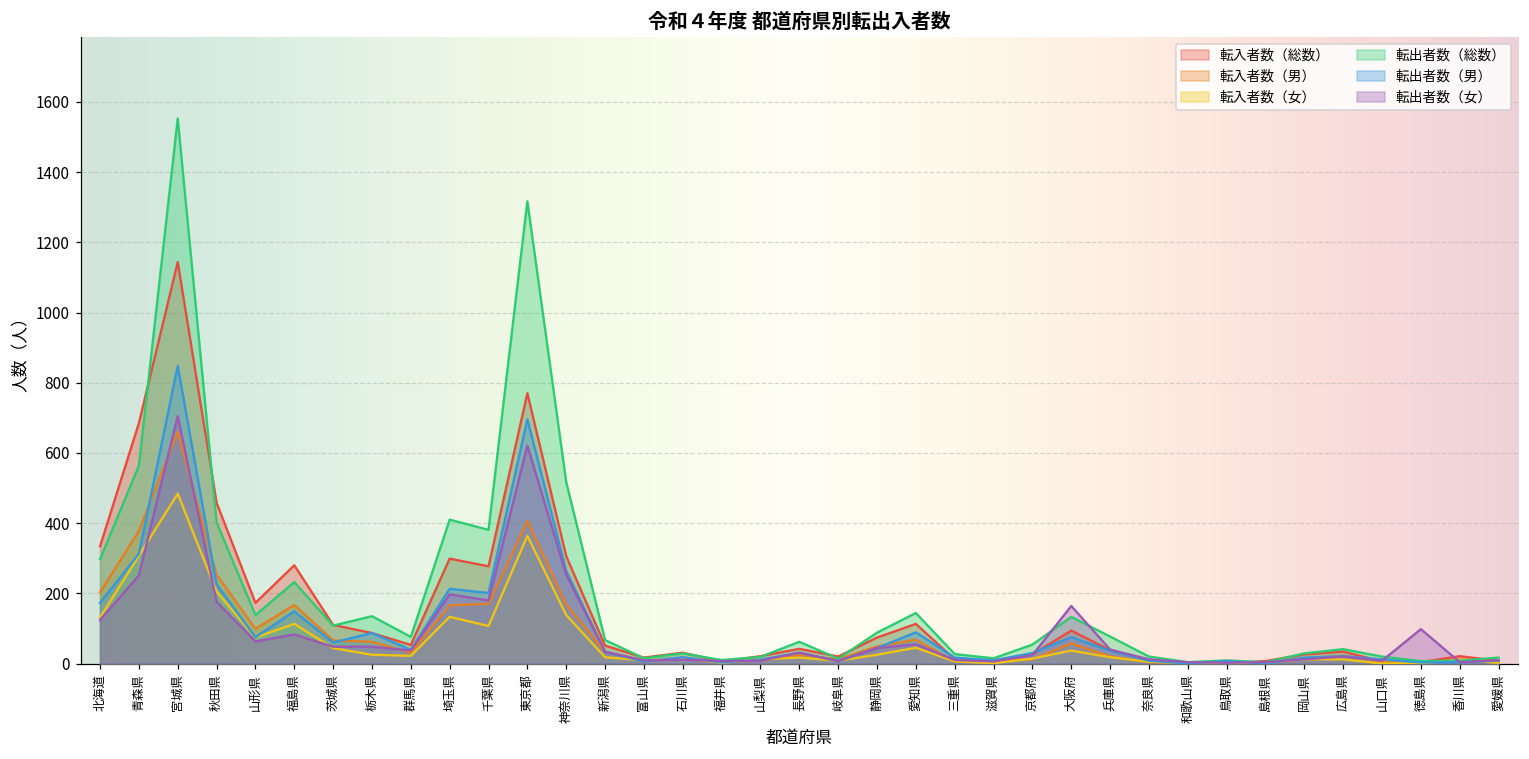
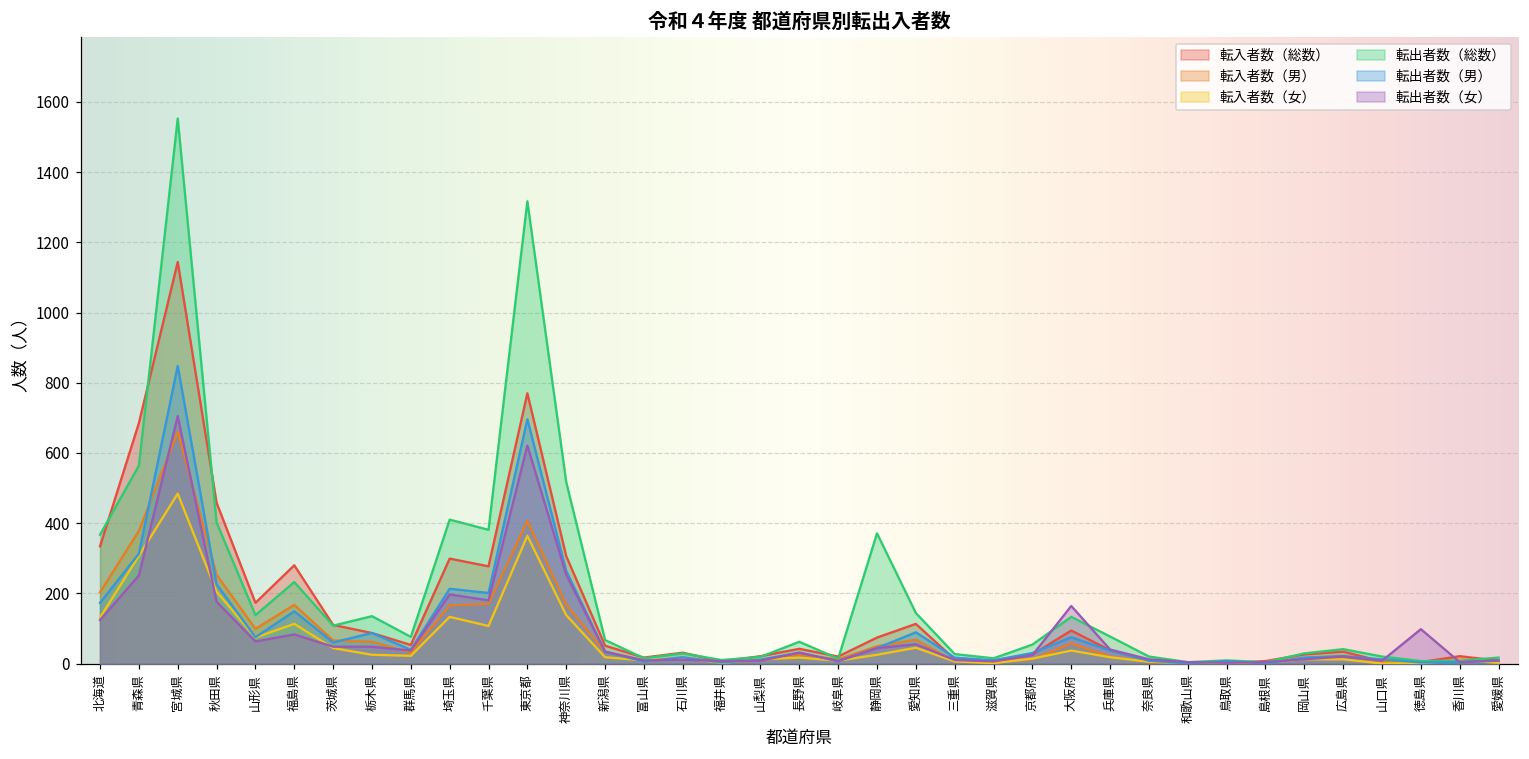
転出者数（総数）, 北海道: 300 -> 370
転出者数（総数）, 静岡県: 90 -> 370
